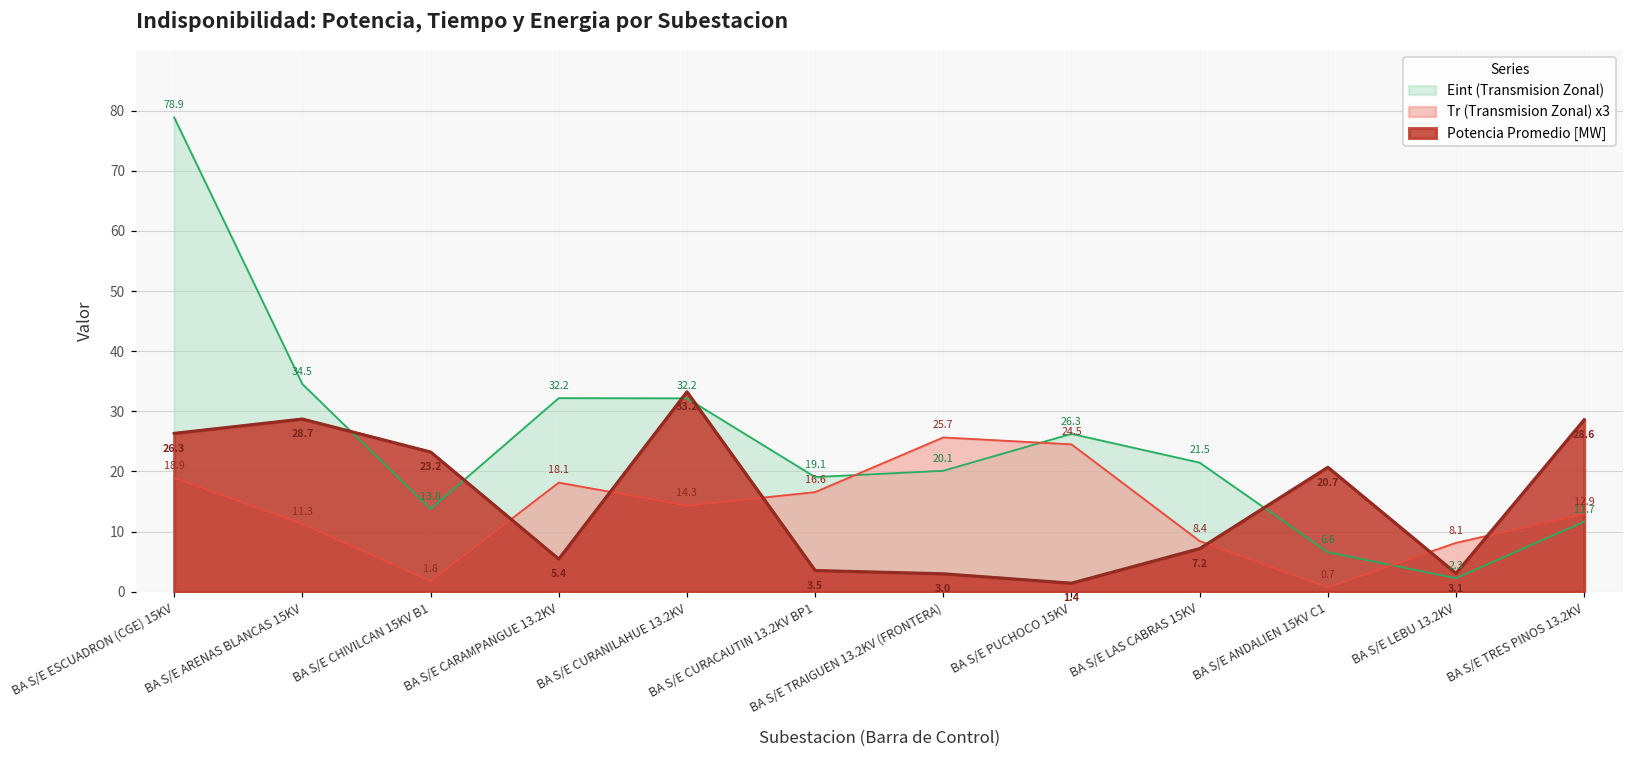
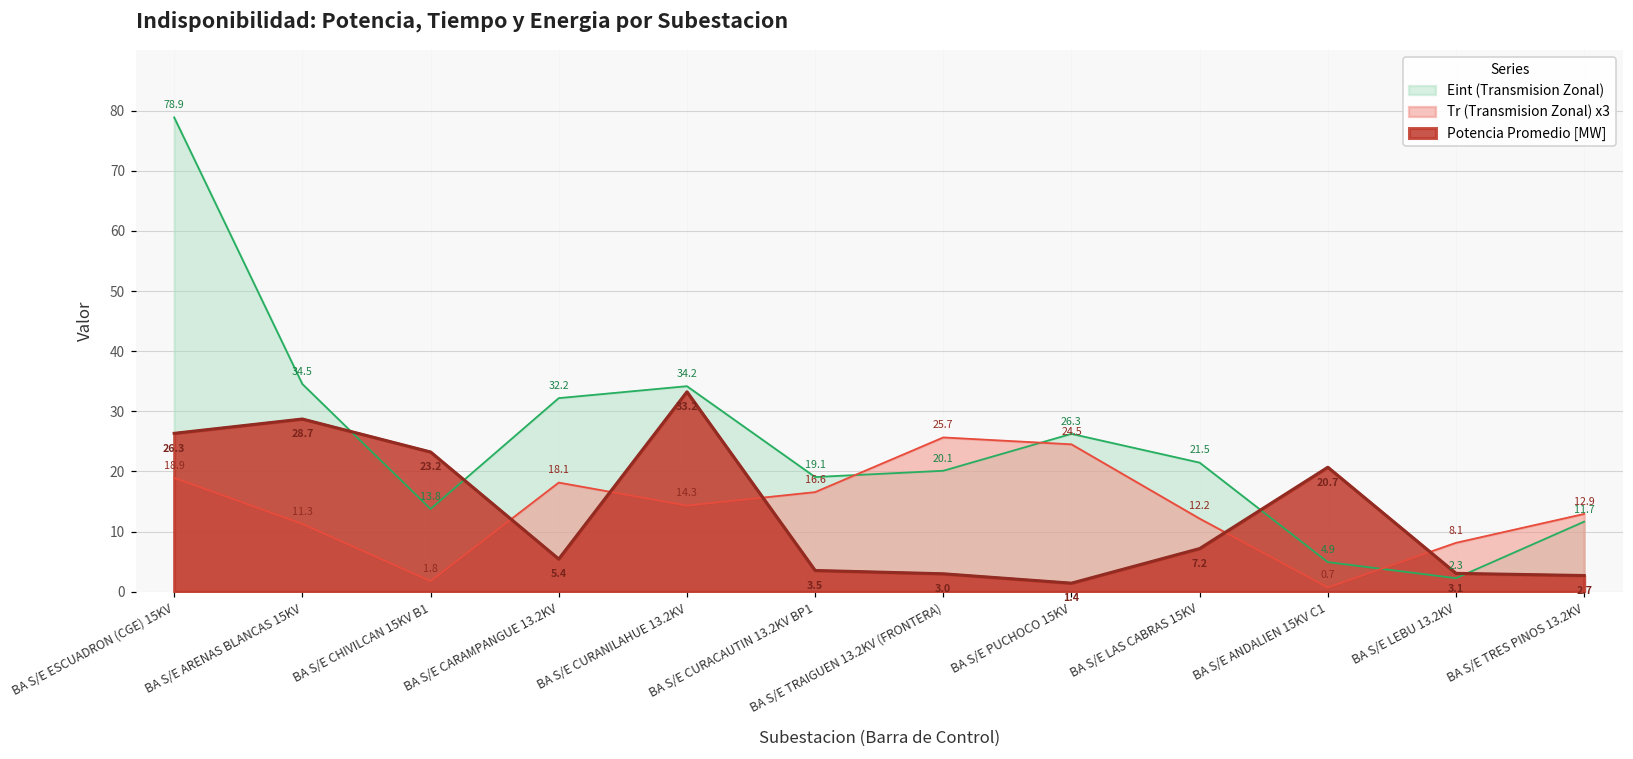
Eint (Transmision Zonal), BA S/E CURANILAHUE 13.2KV: 32.2 -> 34.2
Tr (Transmision Zonal) x3, BA S/E LAS CABRAS 15KV: 8.4 -> 12.2
Eint (Transmision Zonal), BA S/E ANDALIEN 15KV C1: 6.6 -> 4.9
Potencia Promedio [MW], BA S/E TRES PINOS 13.2KV: 28.6 -> 2.7
